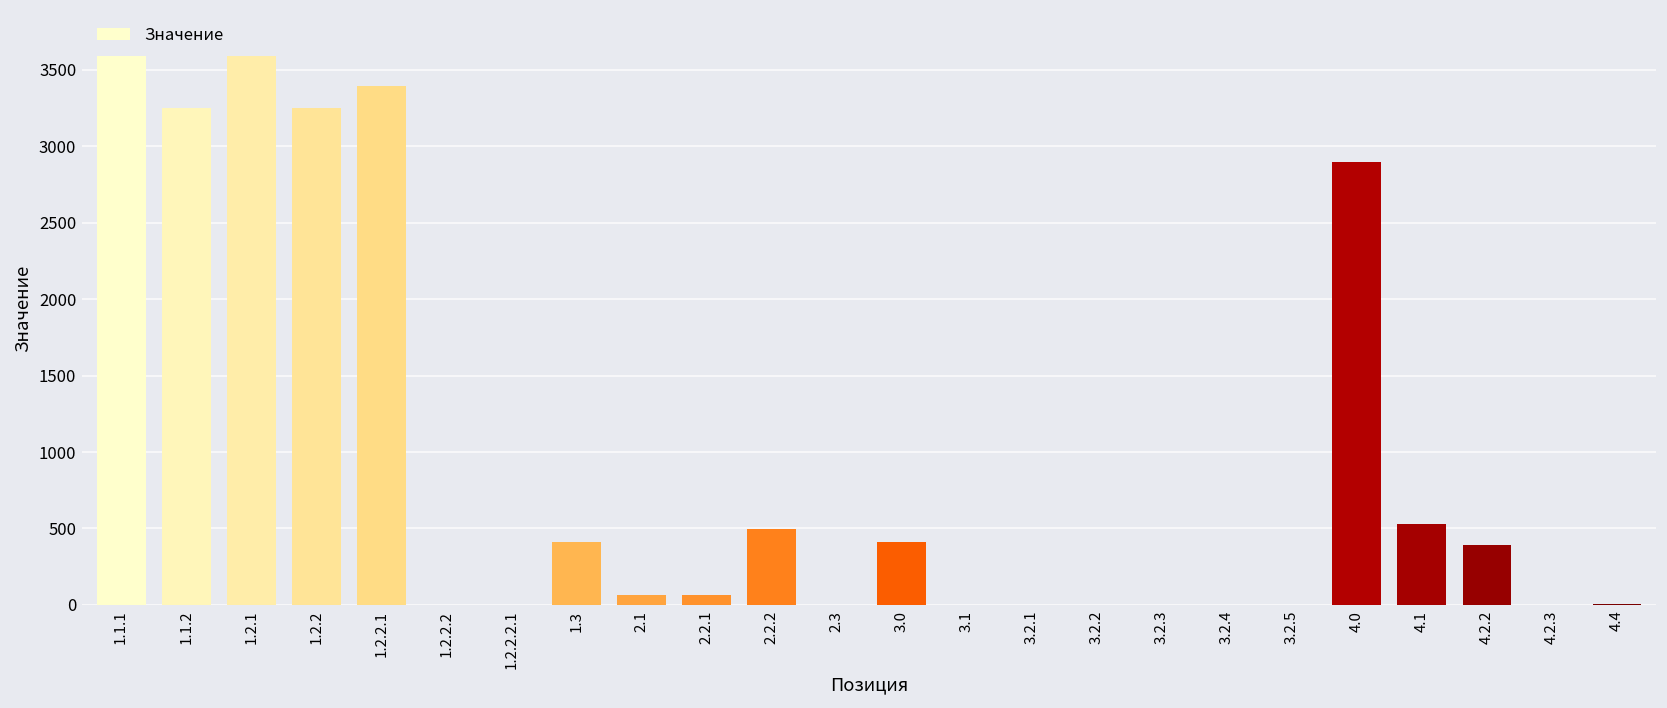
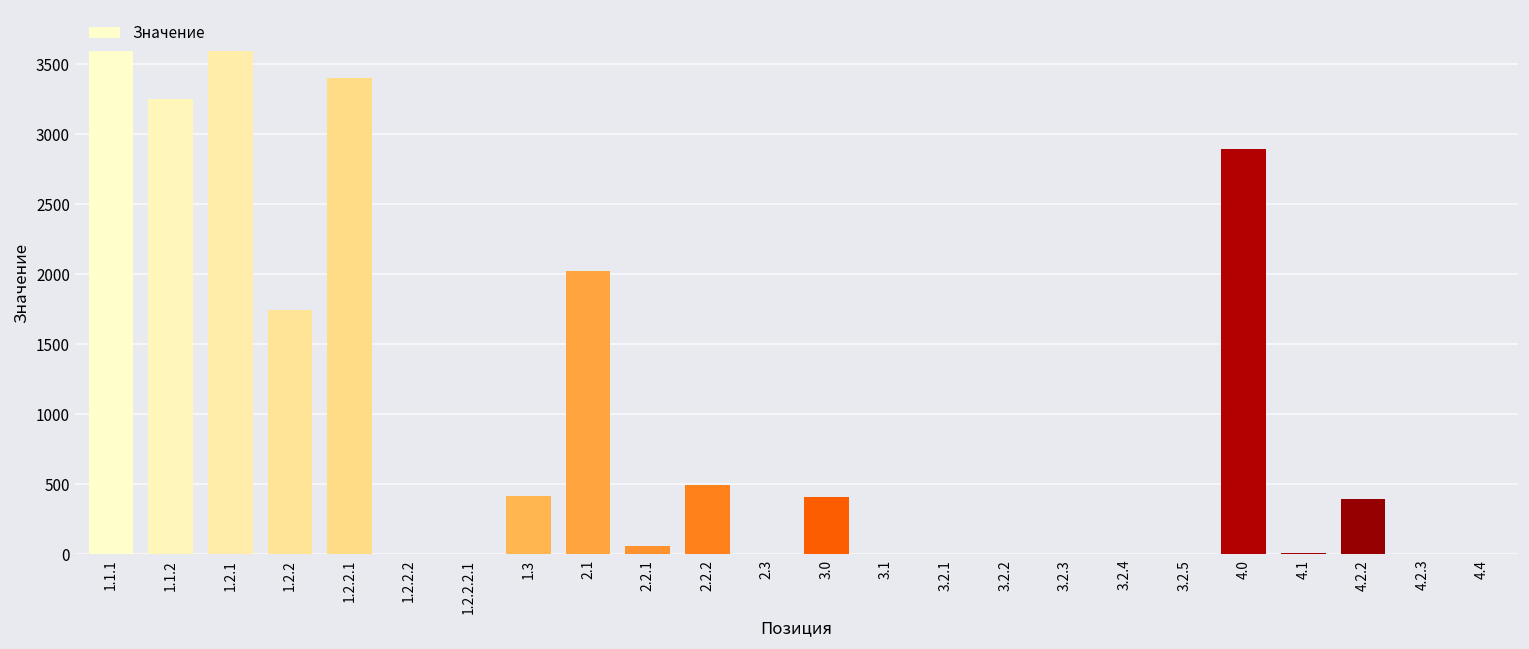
1.2.2: 3250 -> 1750
2.1: 70 -> 2020
4.1: 530 -> 10
